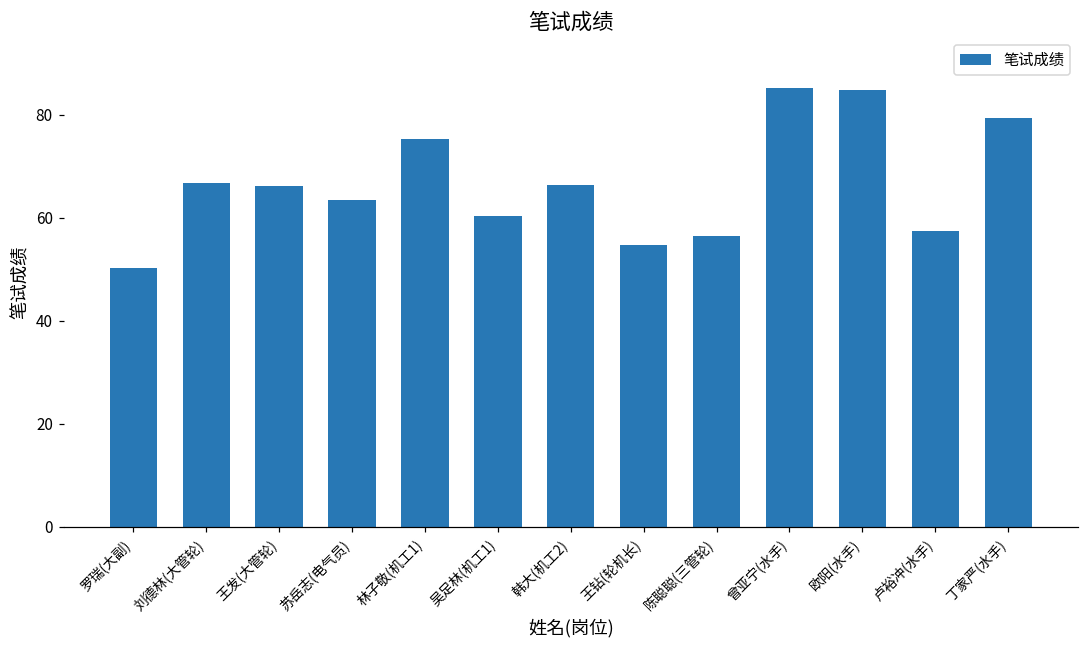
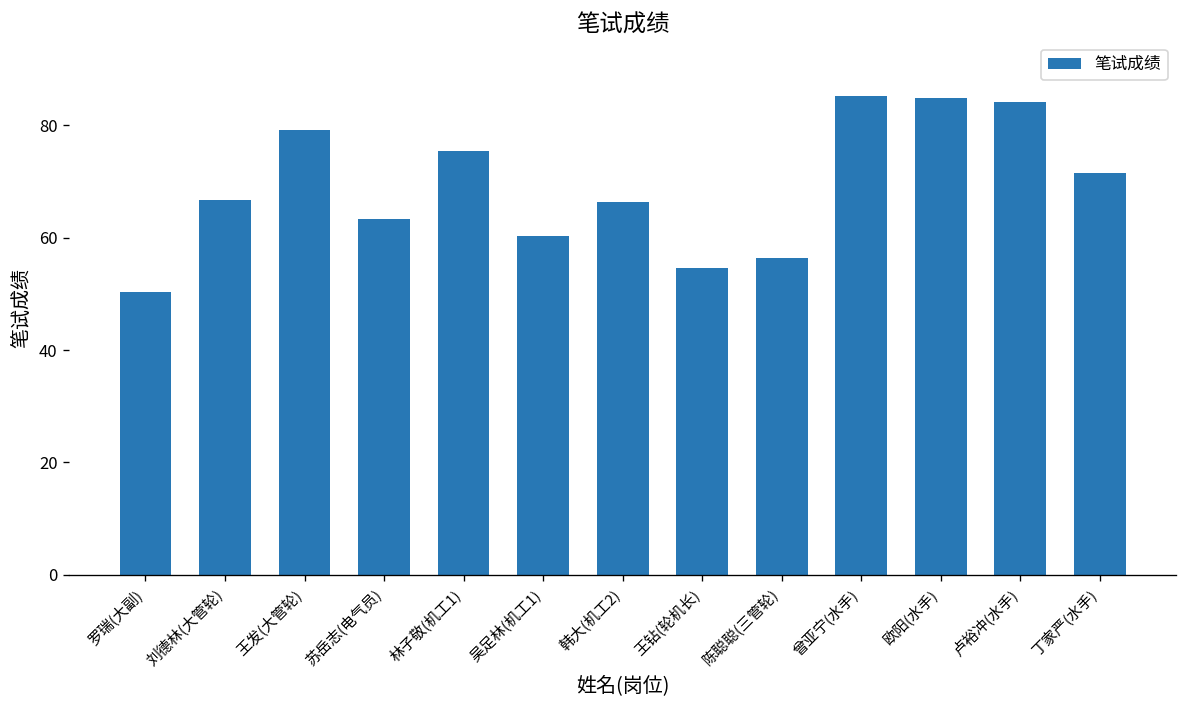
王发(大管轮): 66 -> 79
卢裕冲(水手): 57 -> 84
丁家严(水手): 79 -> 72
